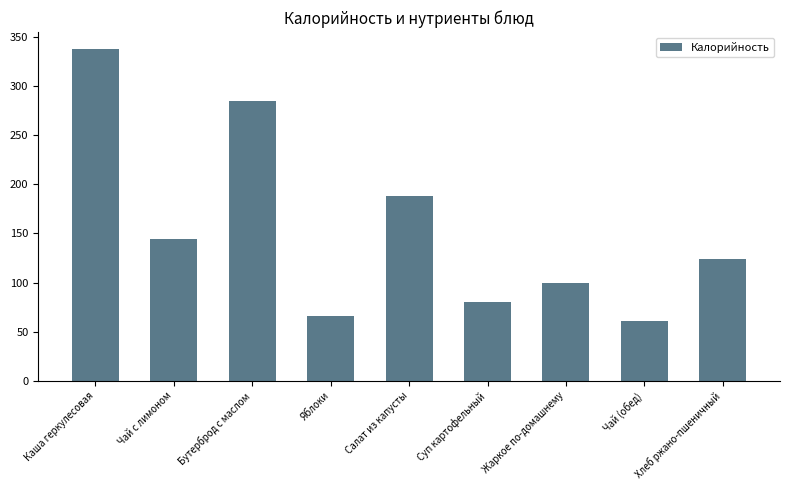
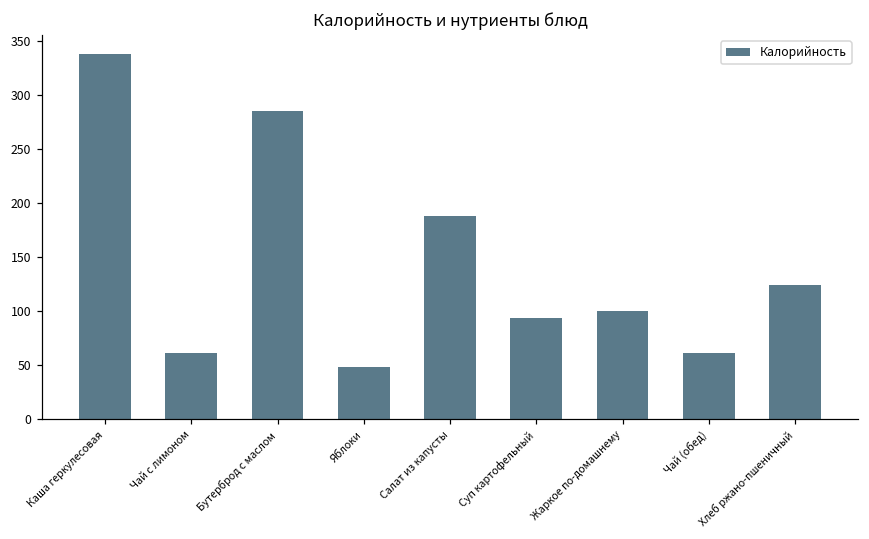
Чай с лимоном: 140 -> 60
Яблоки: 70 -> 50
Суп картофельный: 80 -> 90
